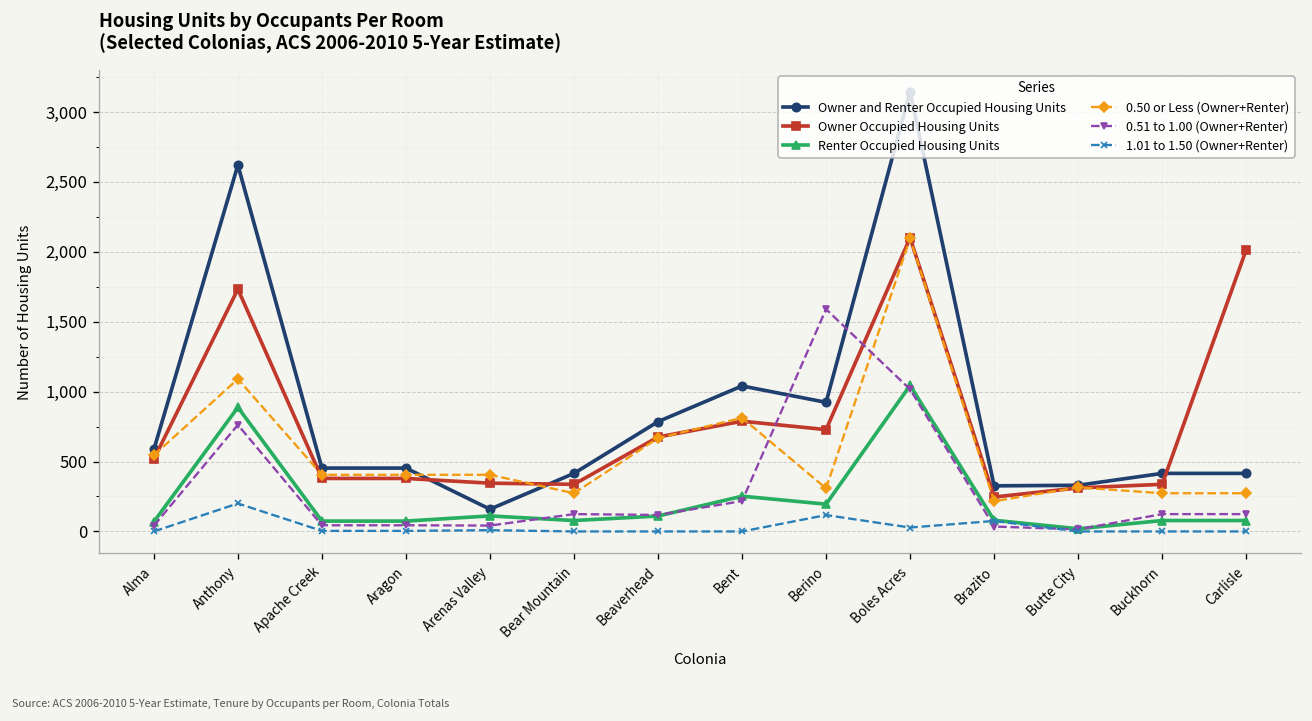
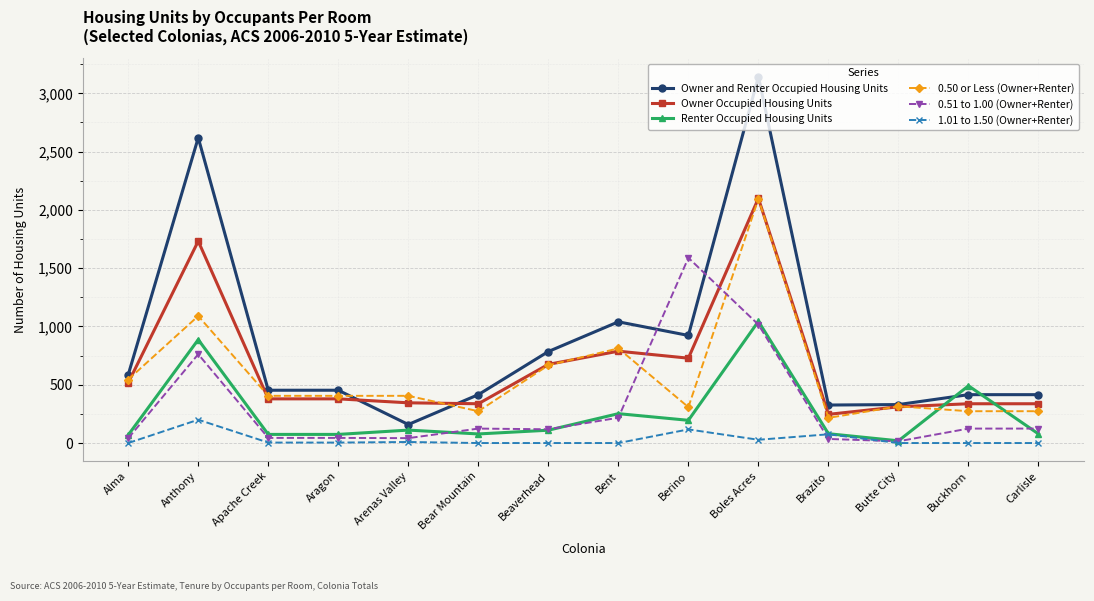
Renter Occupied Housing Units, Buckhorn: 80 -> 490
Owner Occupied Housing Units, Carlisle: 2,010 -> 340
